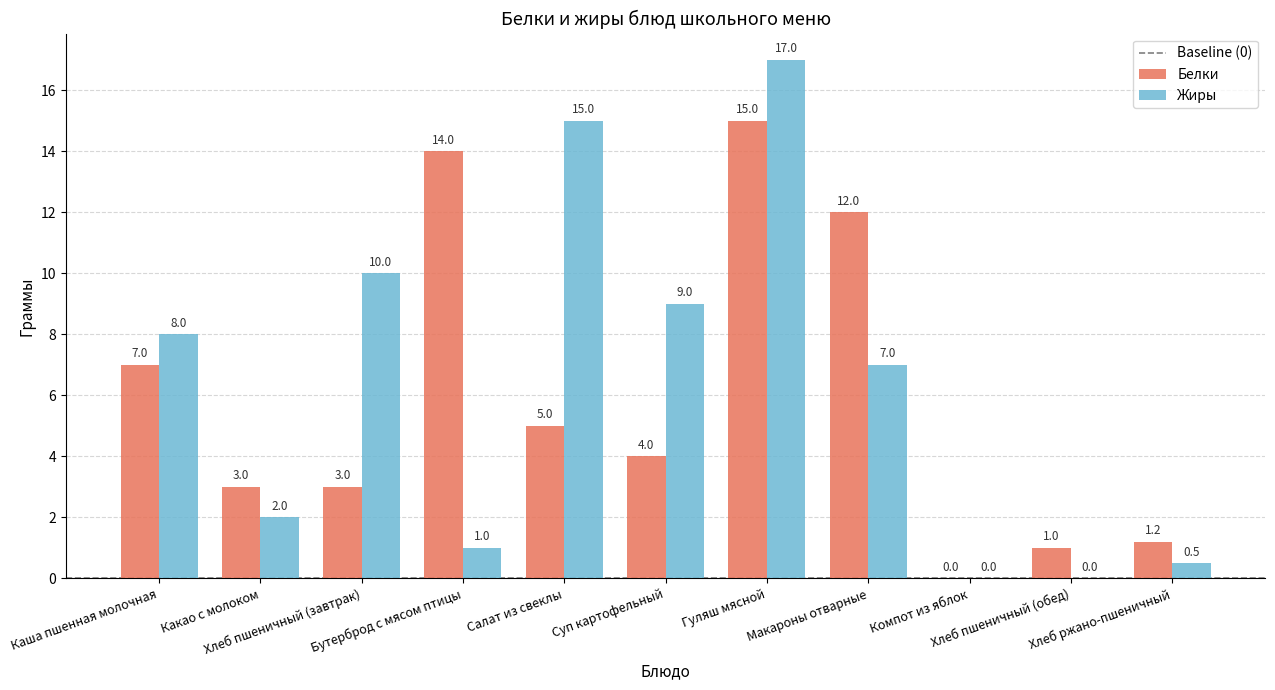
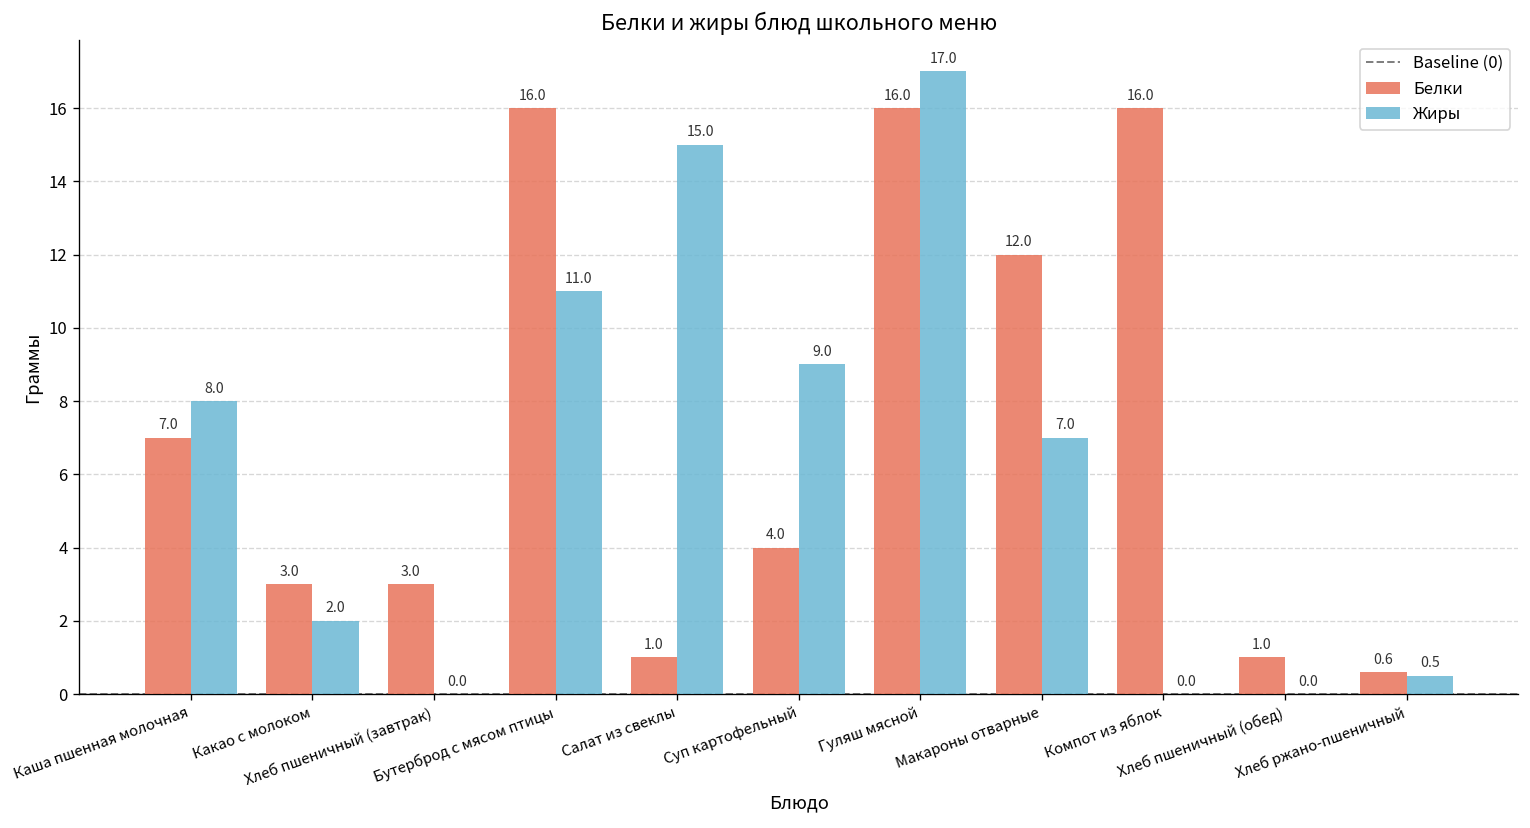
Жиры, Хлеб пшеничный (завтрак): 10.0 -> 0.0
Белки, Бутерброд с мясом птицы: 14.0 -> 16.0
Жиры, Бутерброд с мясом птицы: 1.0 -> 11.0
Белки, Салат из свеклы: 5.0 -> 1.0
Белки, Гуляш мясной: 15.0 -> 16.0
Белки, Компот из яблок: 0.0 -> 16.0
Белки, Хлеб ржано-пшеничный: 1.2 -> 0.6
